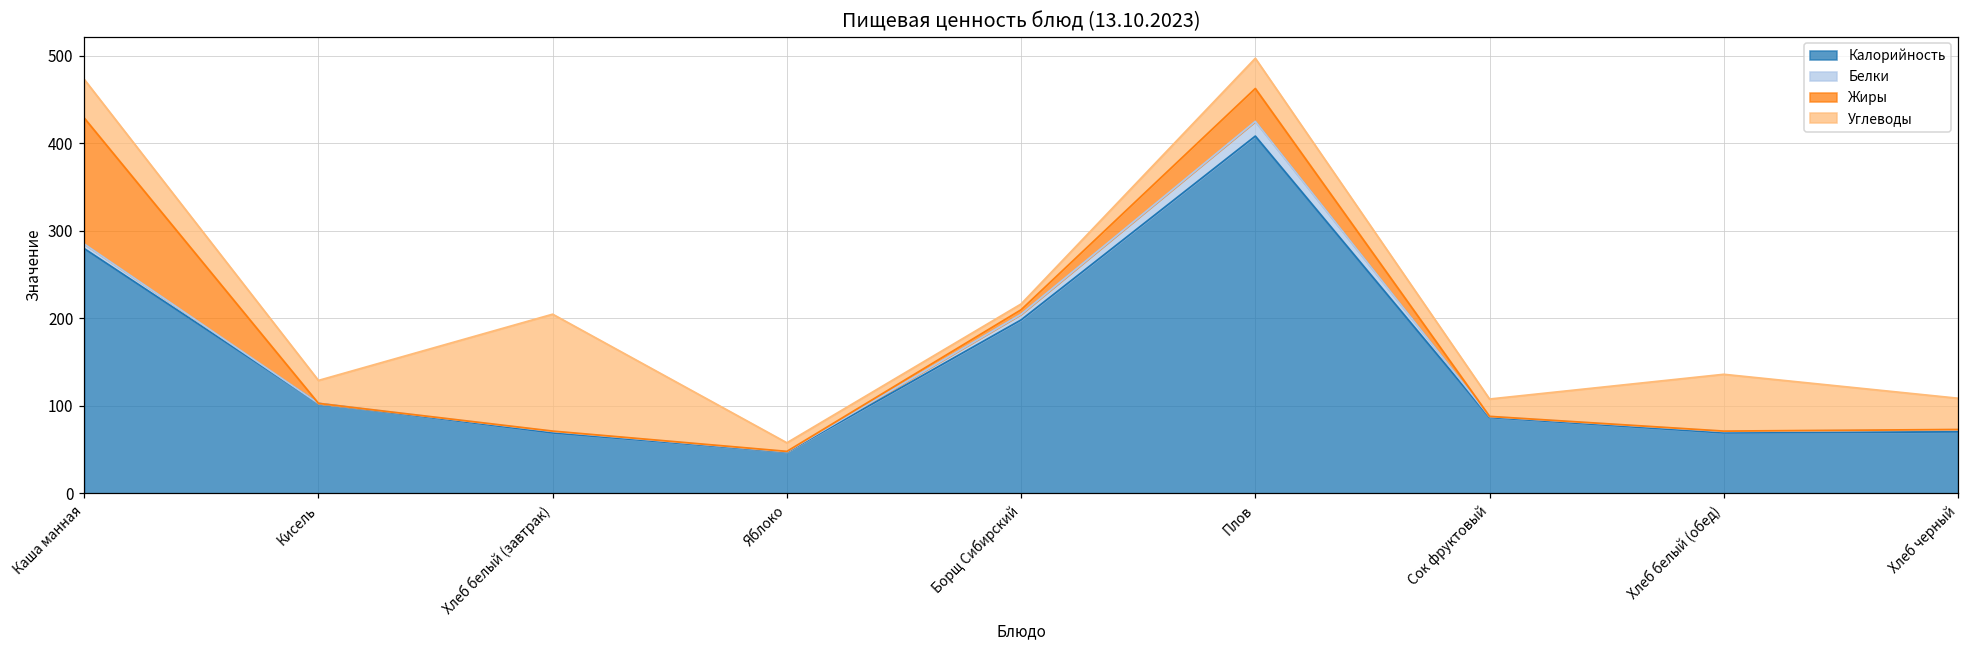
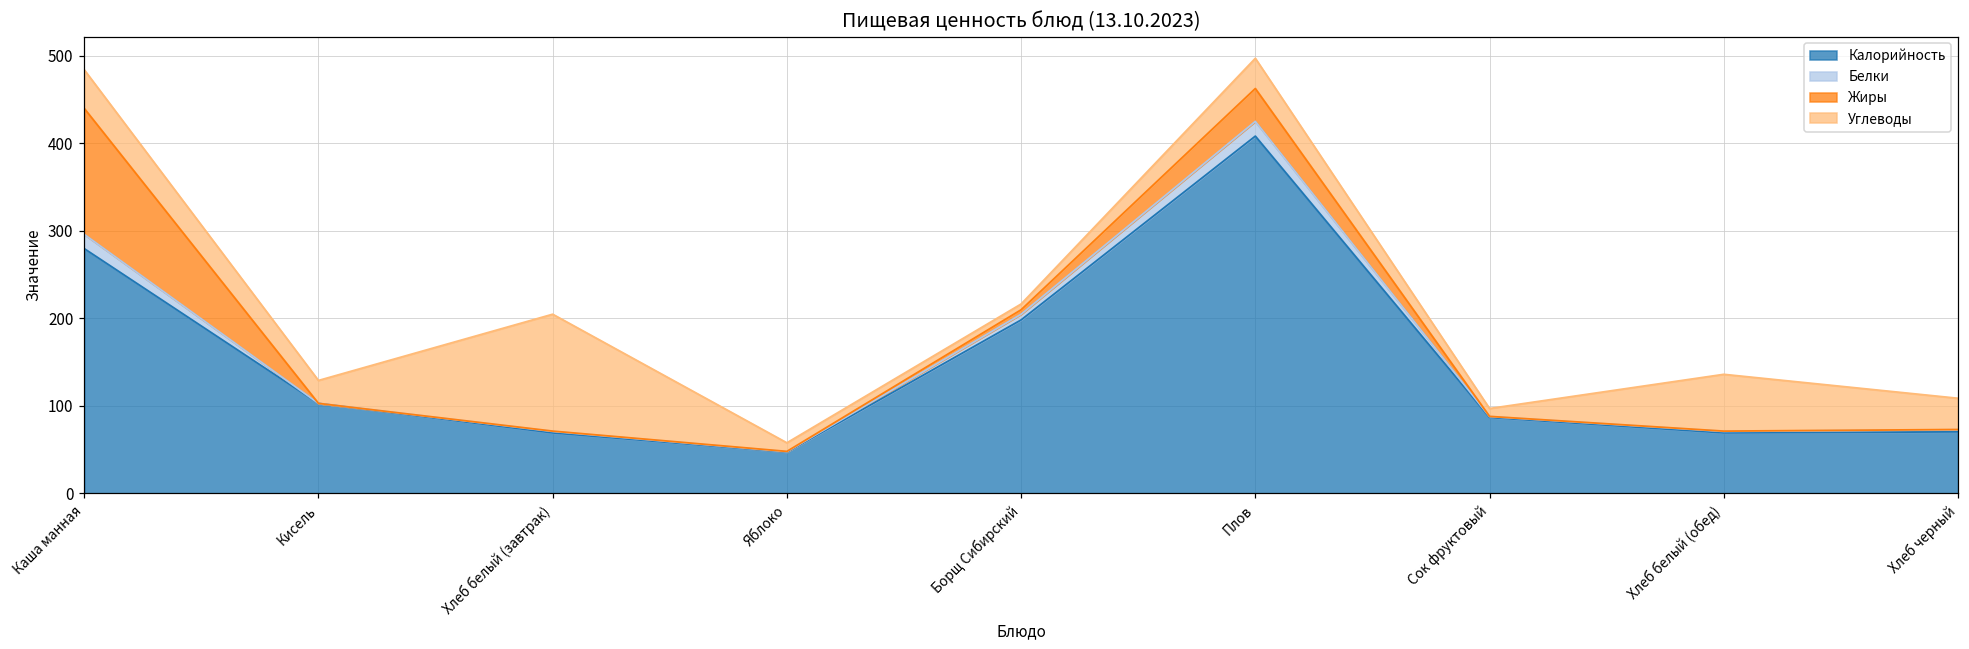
Белки, Каша манная: 10 -> 20
Углеводы, Сок фруктовый: 20 -> 10
